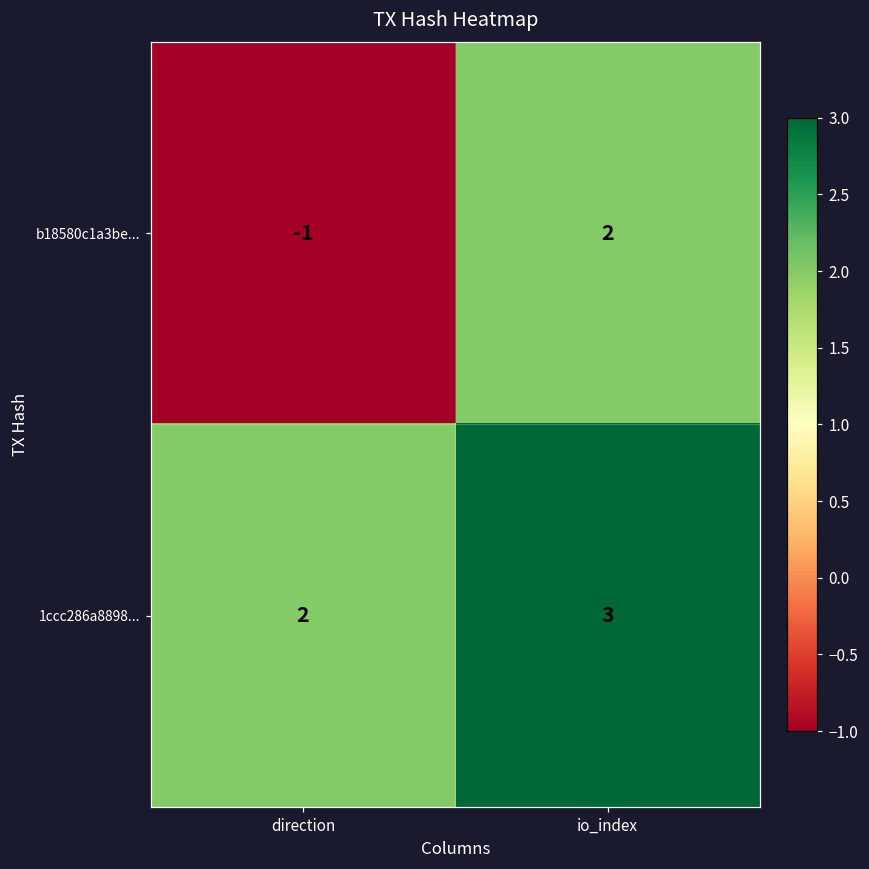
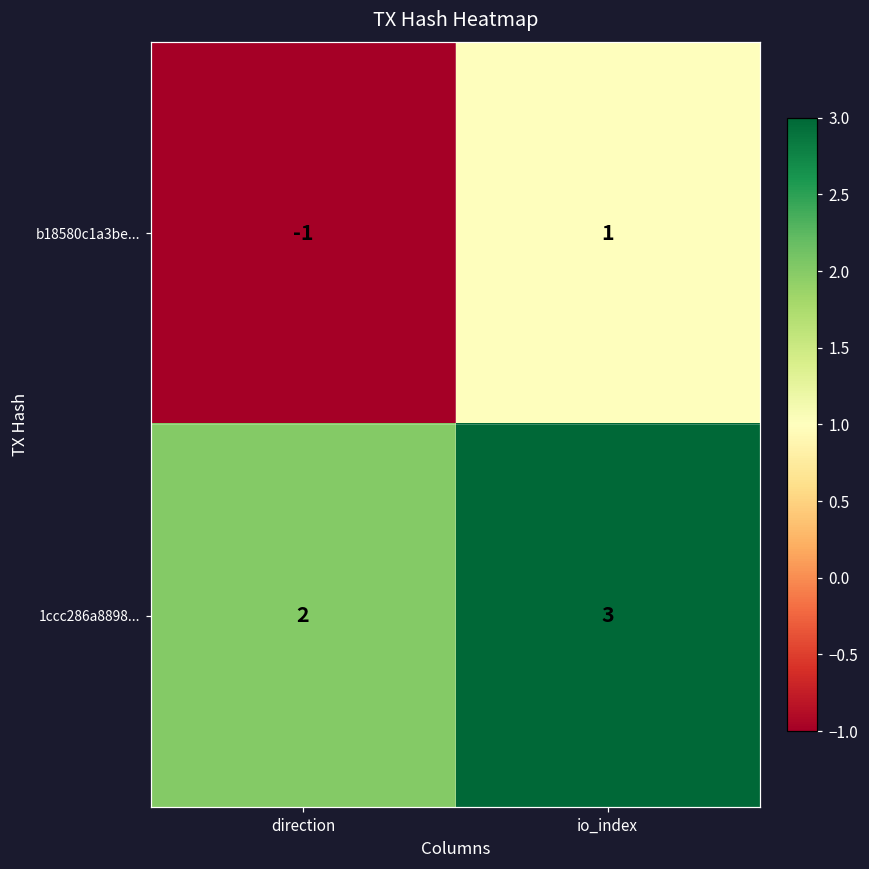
b18580c1a3be..., io_index: 2 -> 1
